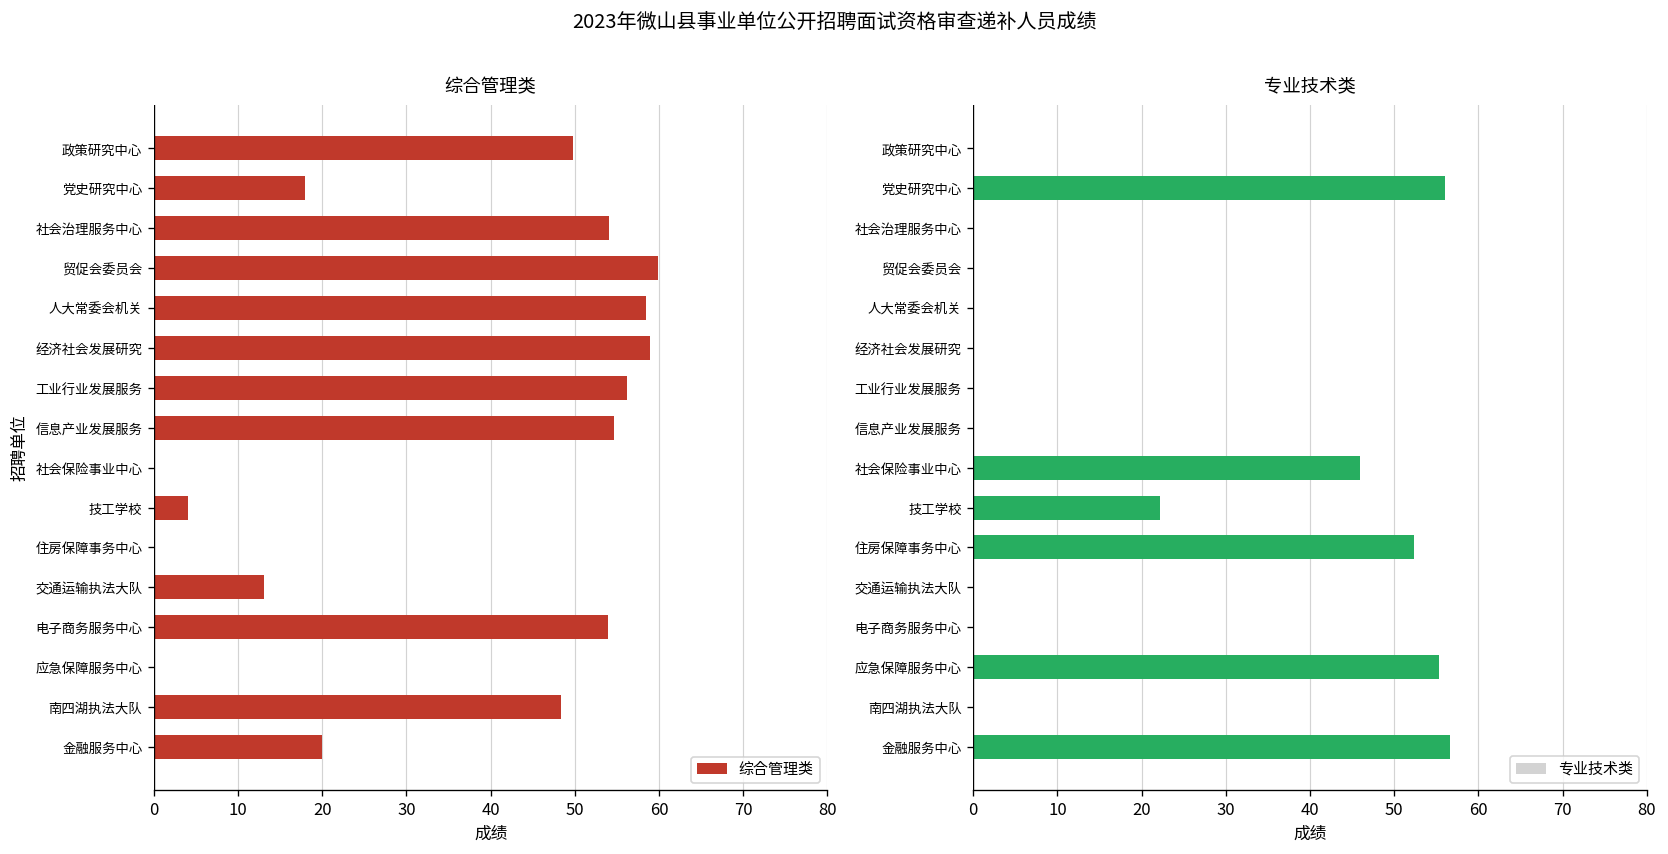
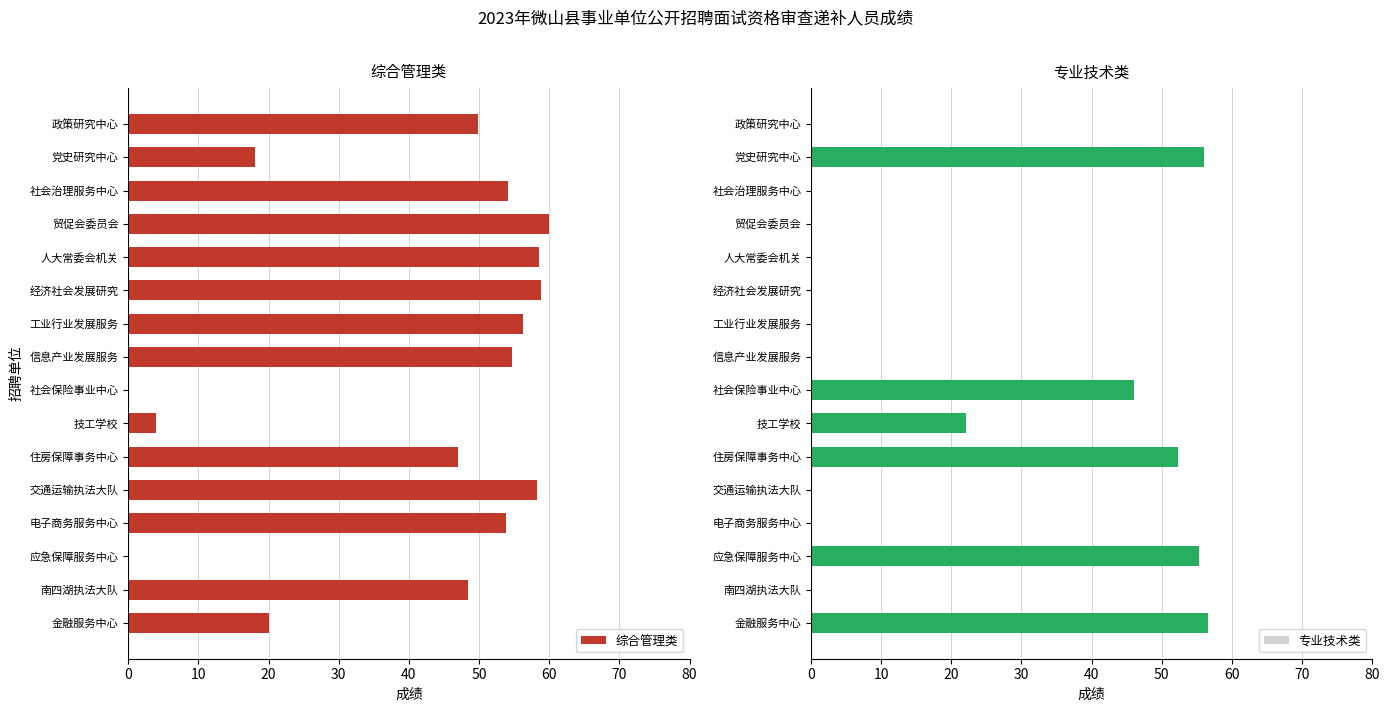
综合管理类, 住房保障事务中心: 0 -> 47
综合管理类, 交通运输执法大队: 13 -> 58
